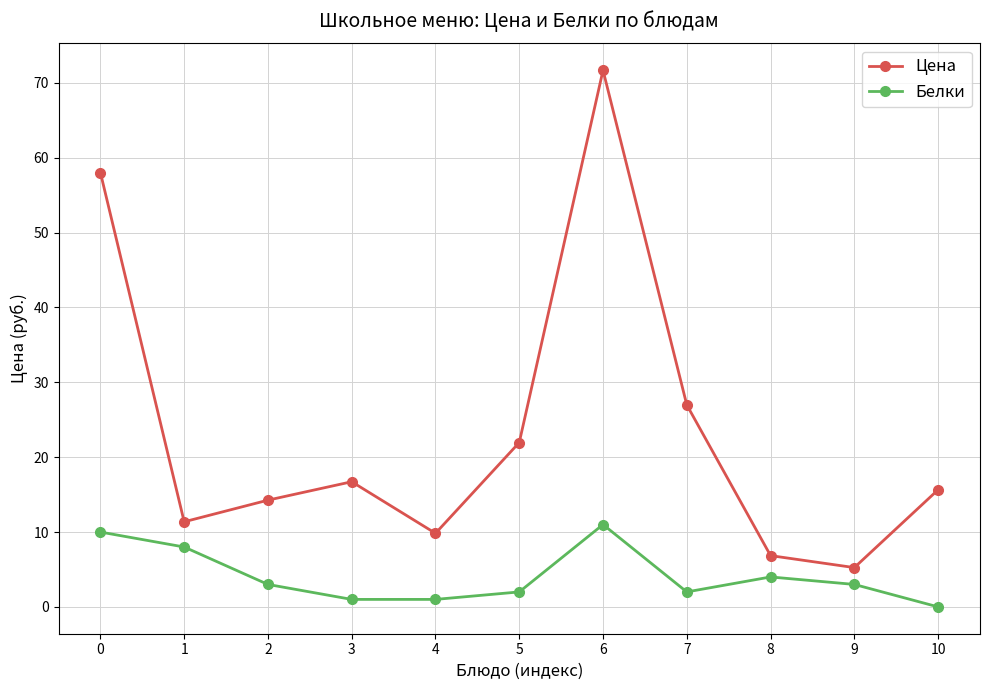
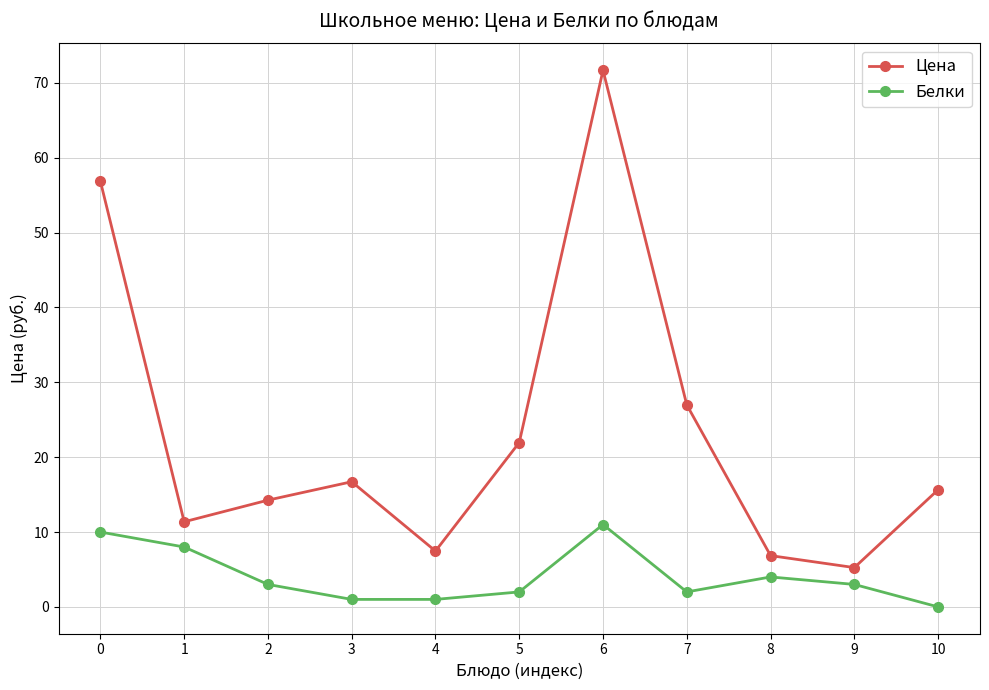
Цена, 0: 58 -> 57
Цена, 4: 10 -> 7
